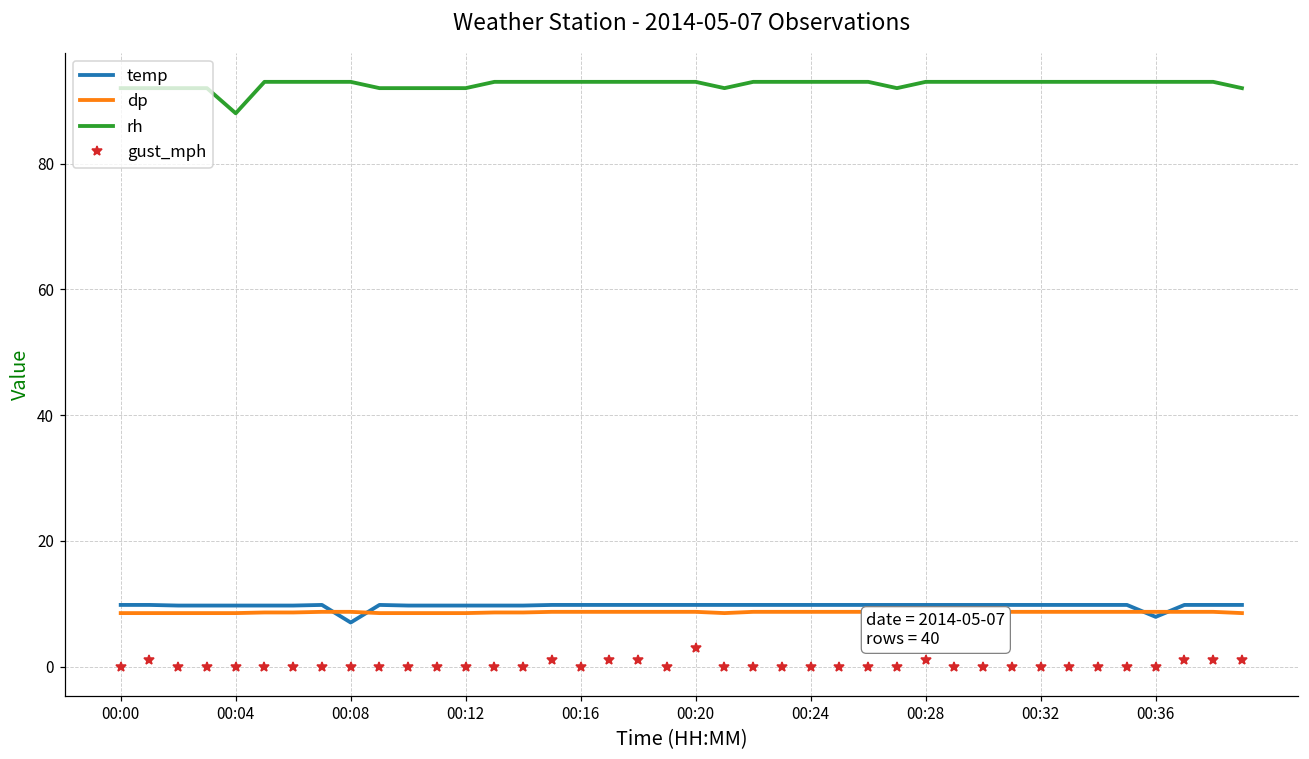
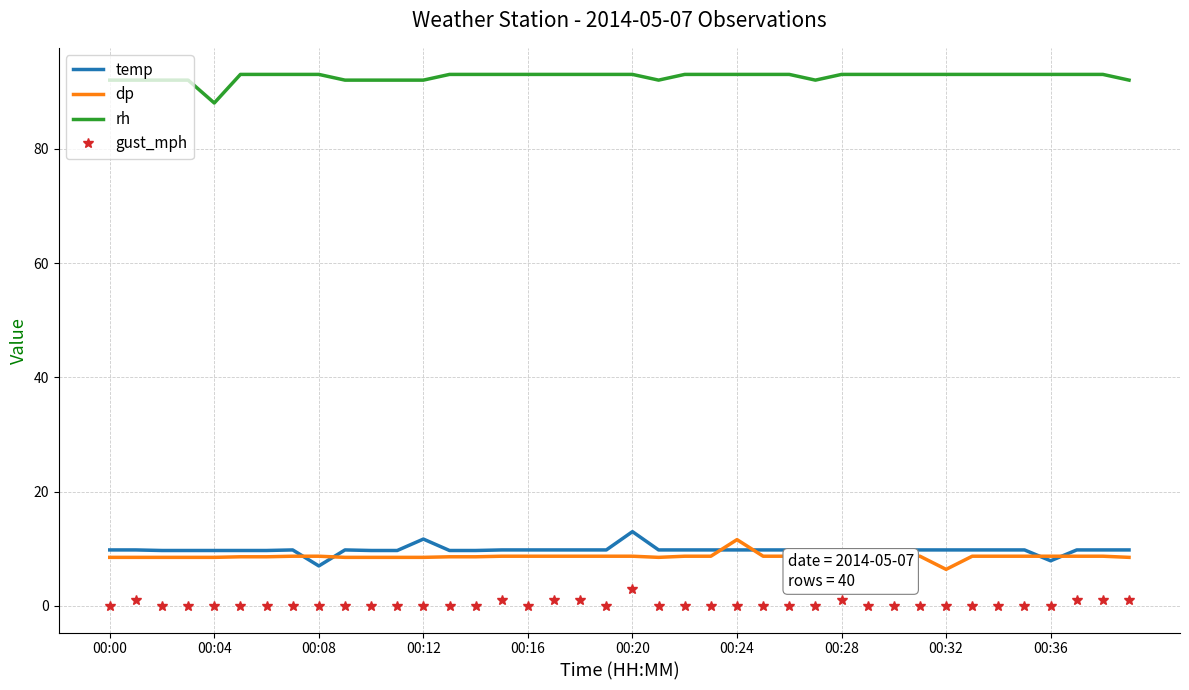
temp, 00:12: 10 -> 12
temp, 00:20: 10 -> 13
dp, 00:24: 9 -> 12
dp, 00:32: 9 -> 6
